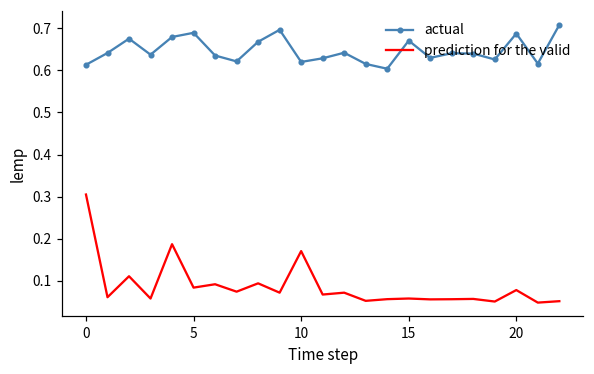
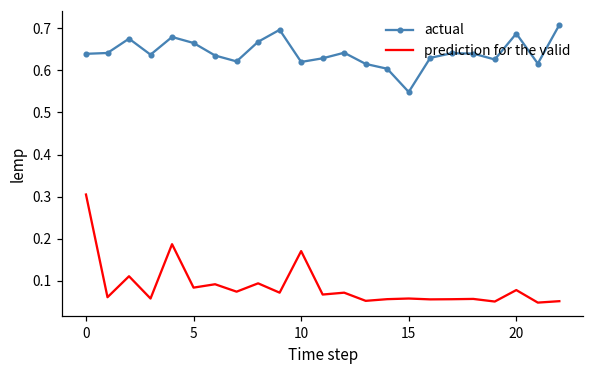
actual, 0: 0.61 -> 0.64
actual, 5: 0.69 -> 0.66
actual, 15: 0.67 -> 0.55
